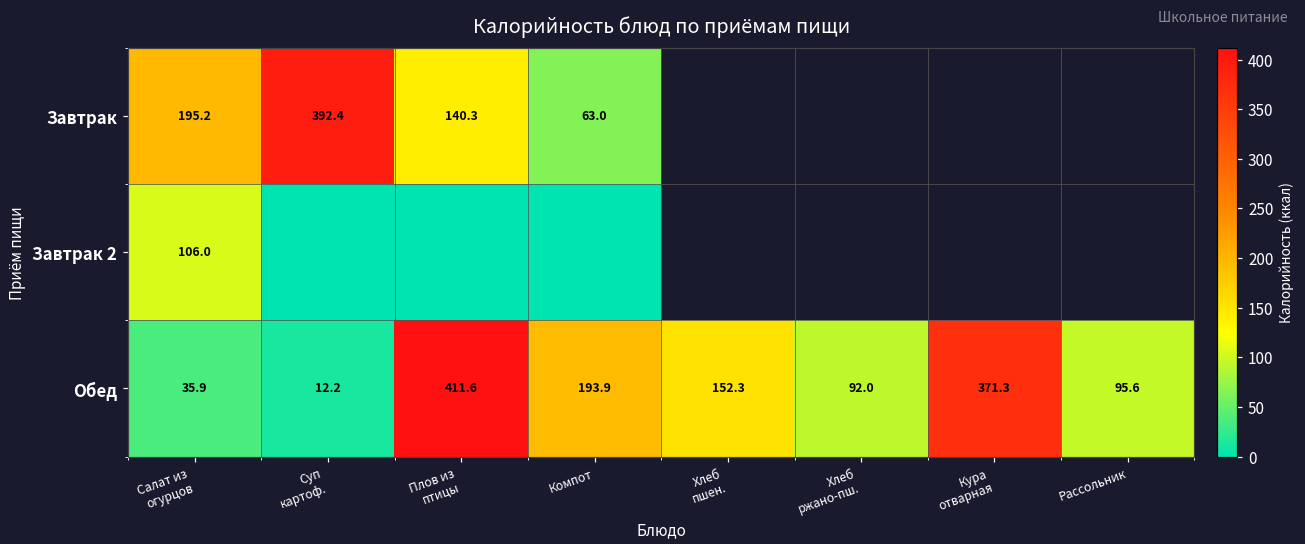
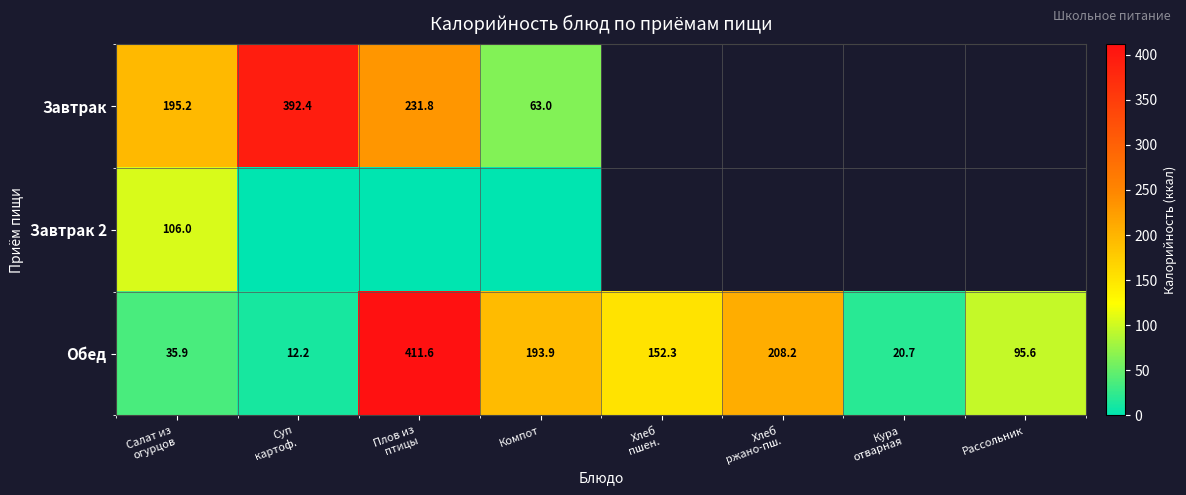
Завтрак, Плов из птицы: 140.3 -> 231.8
Обед, Хлеб ржано-пш.: 92.0 -> 208.2
Обед, Кура отварная: 371.3 -> 20.7
